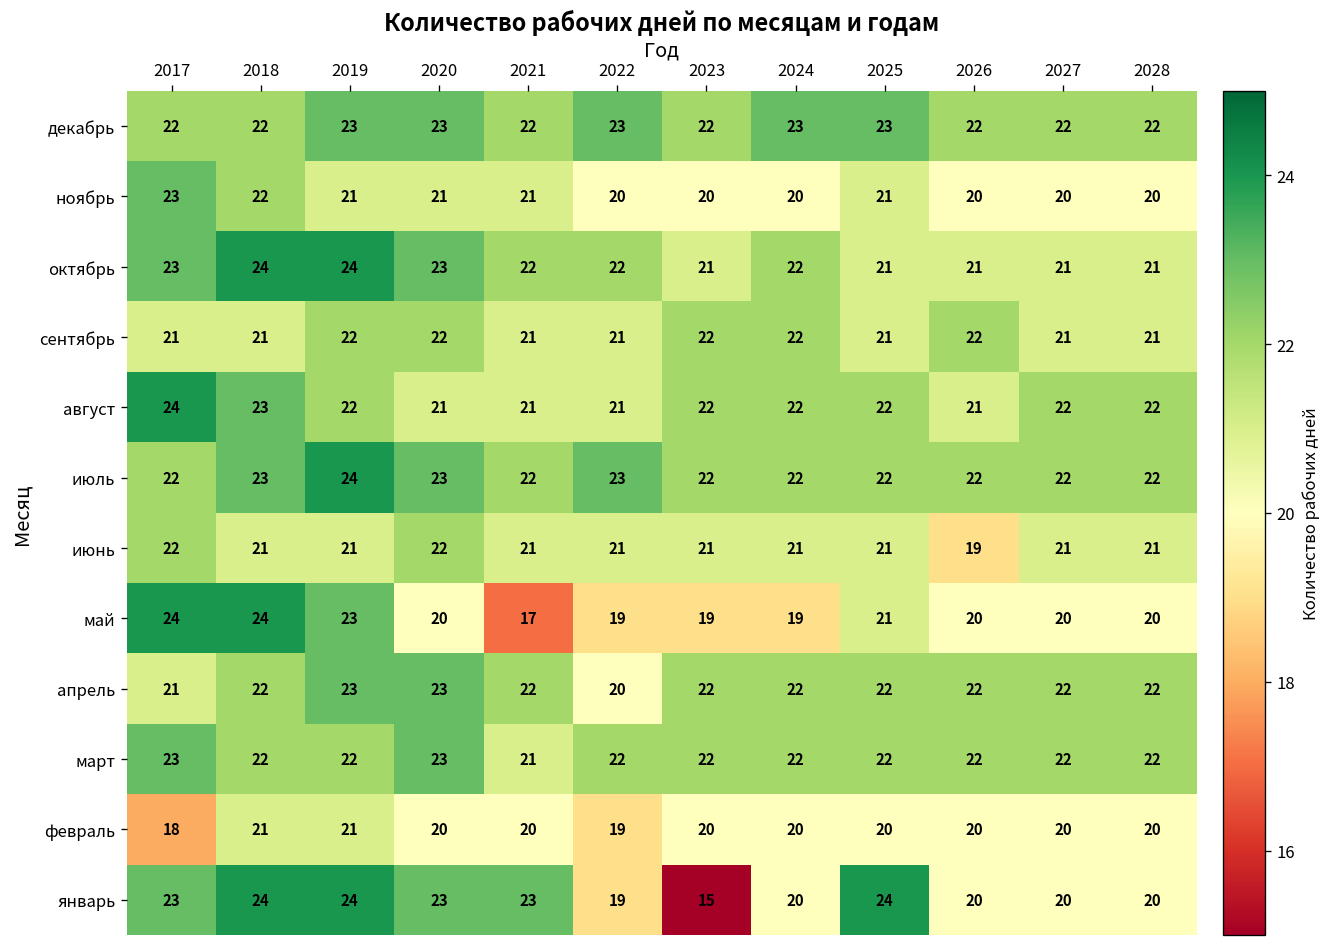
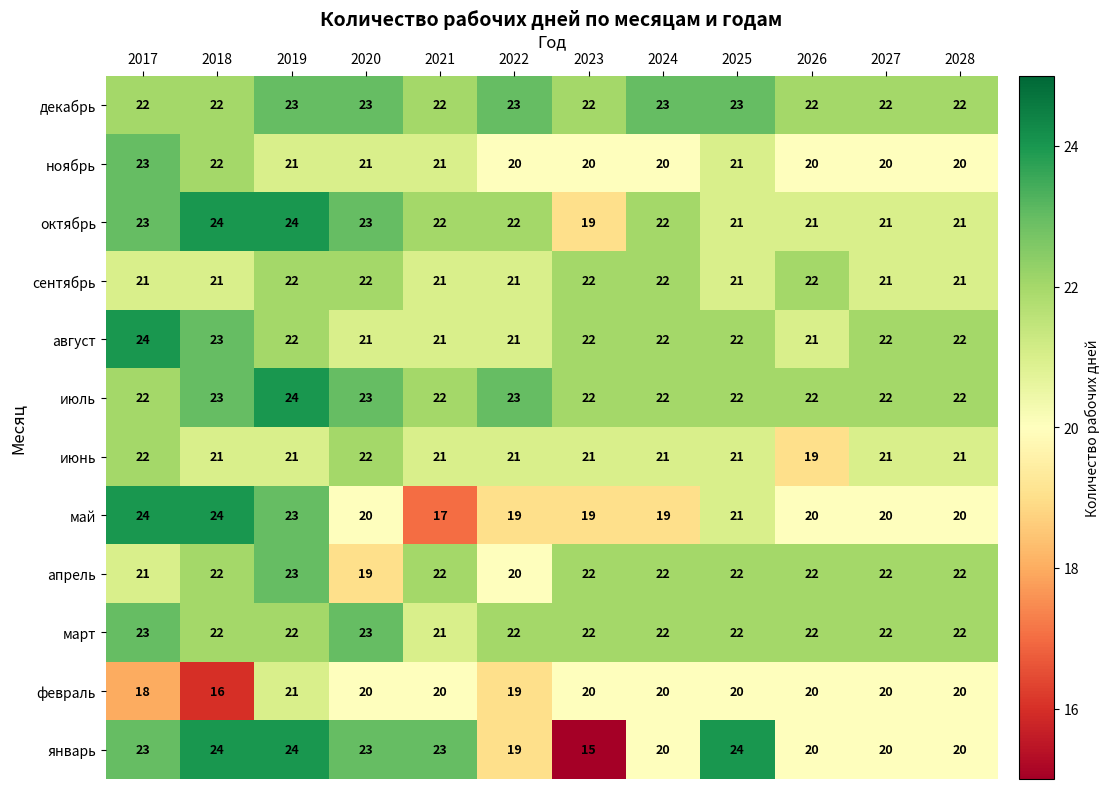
октябрь, 2023: 21 -> 19
апрель, 2020: 23 -> 19
февраль, 2018: 21 -> 16
